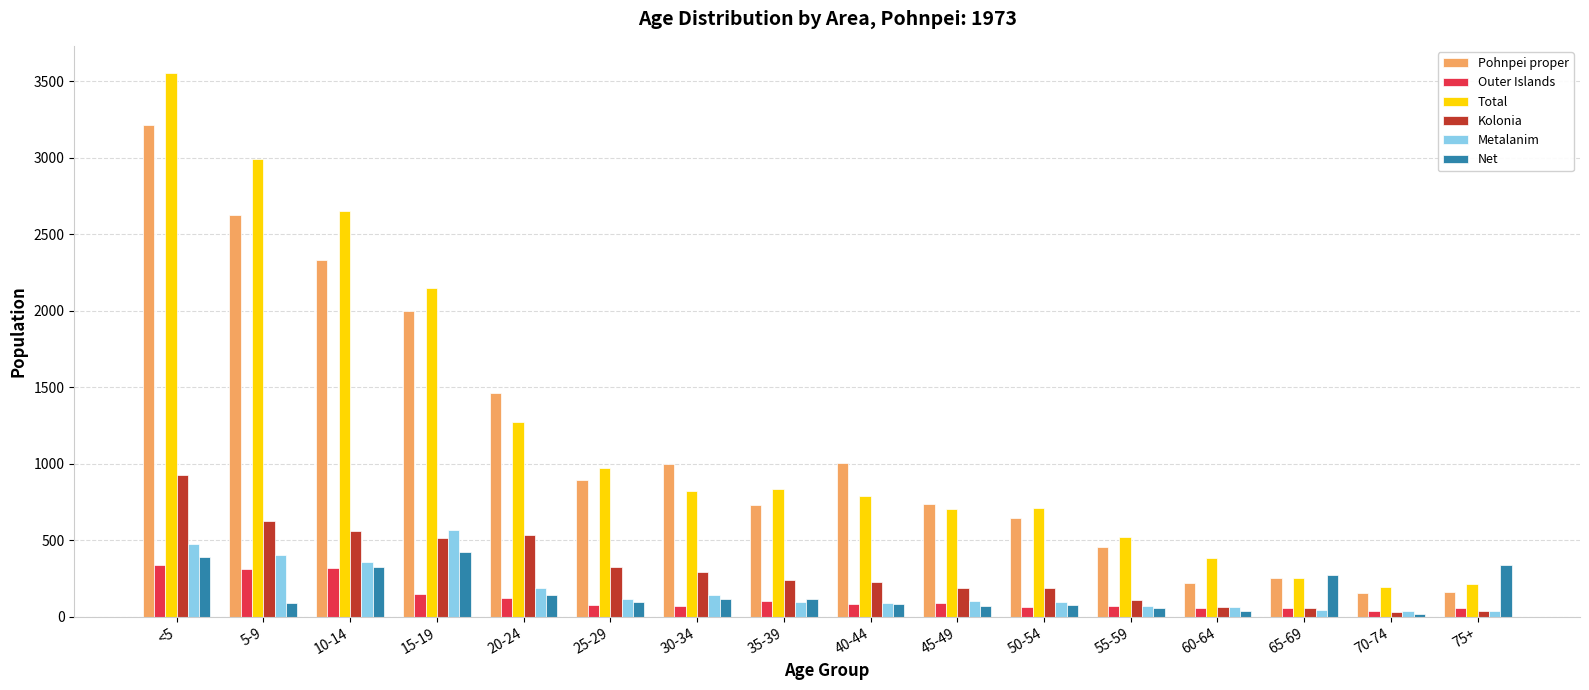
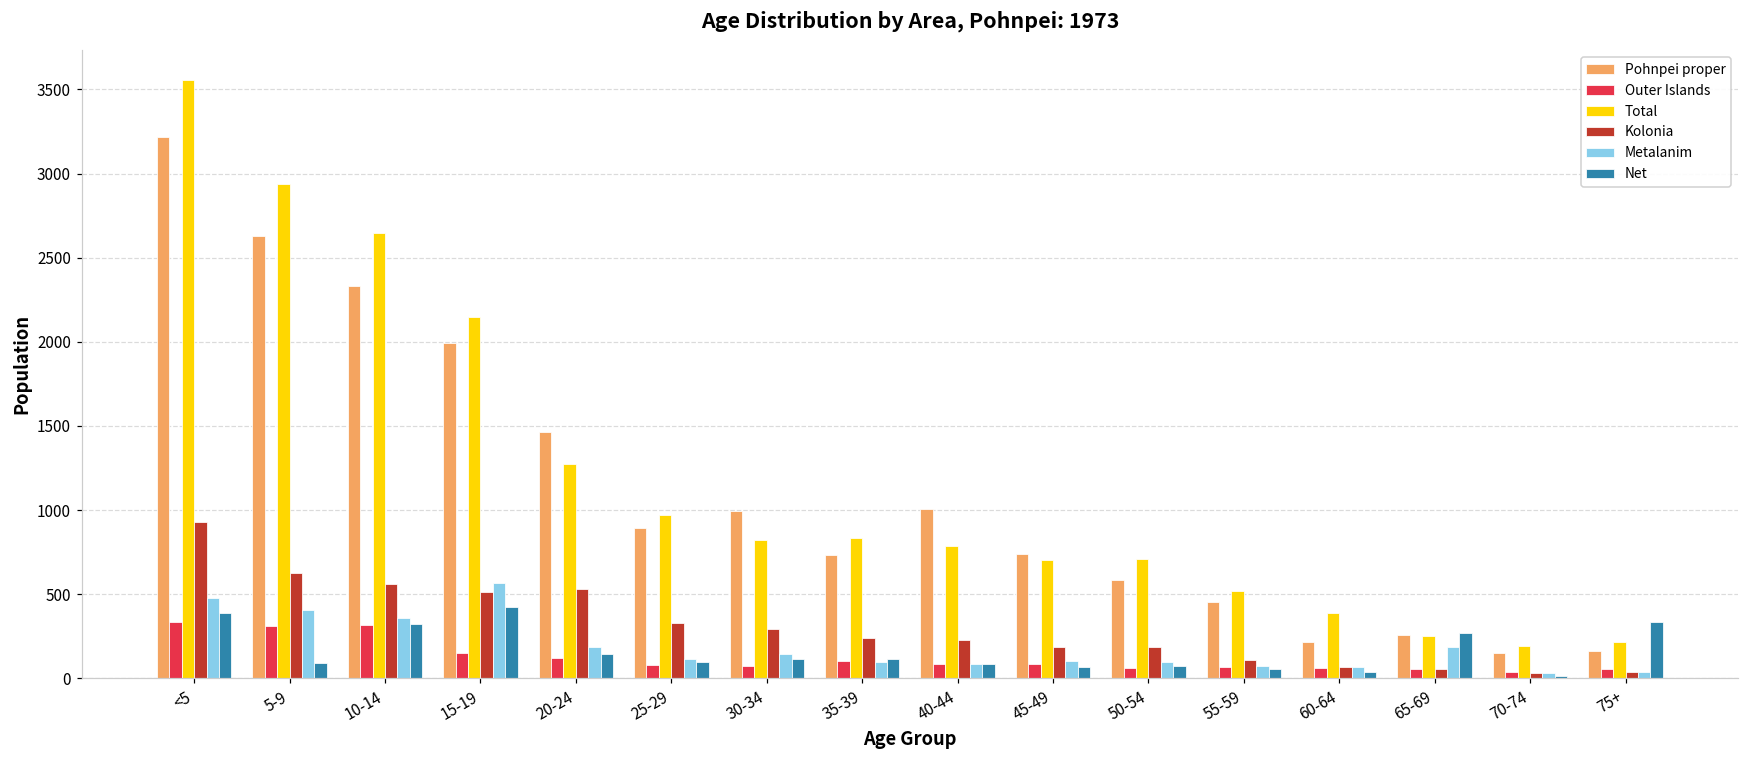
Total, 5-9: 2990 -> 2940
Pohnpei proper, 50-54: 650 -> 590
Metalanim, 65-69: 40 -> 190
